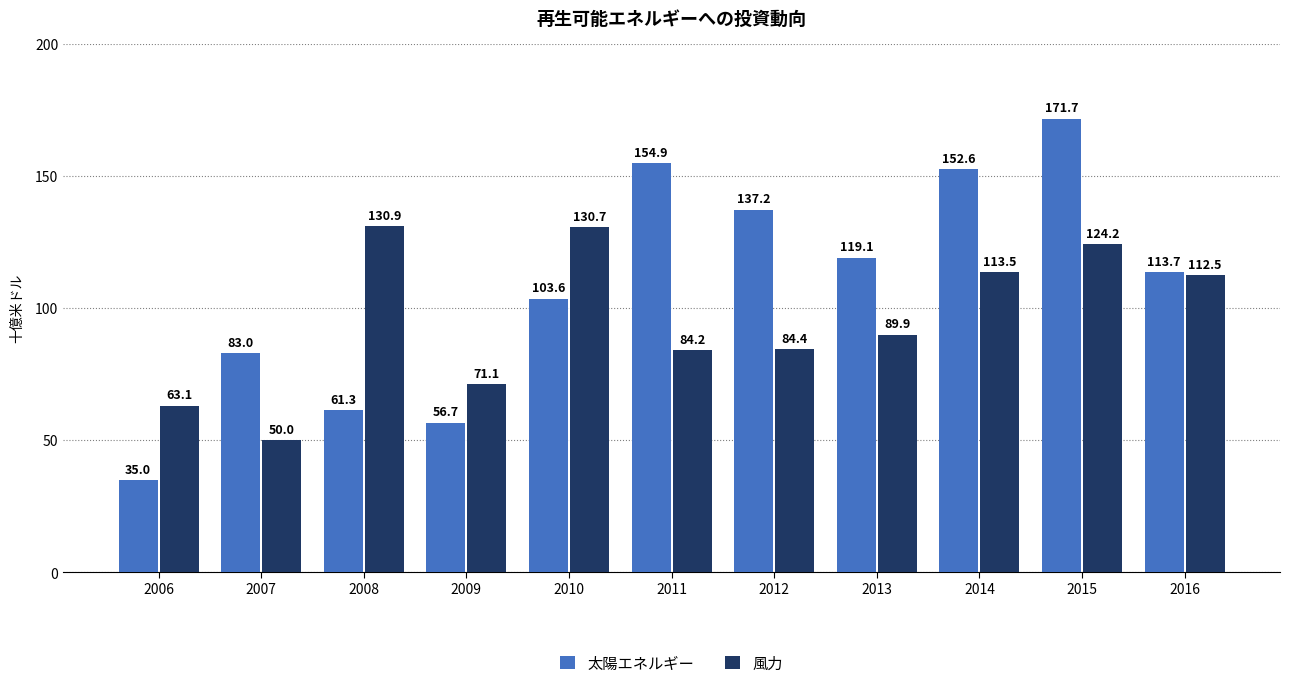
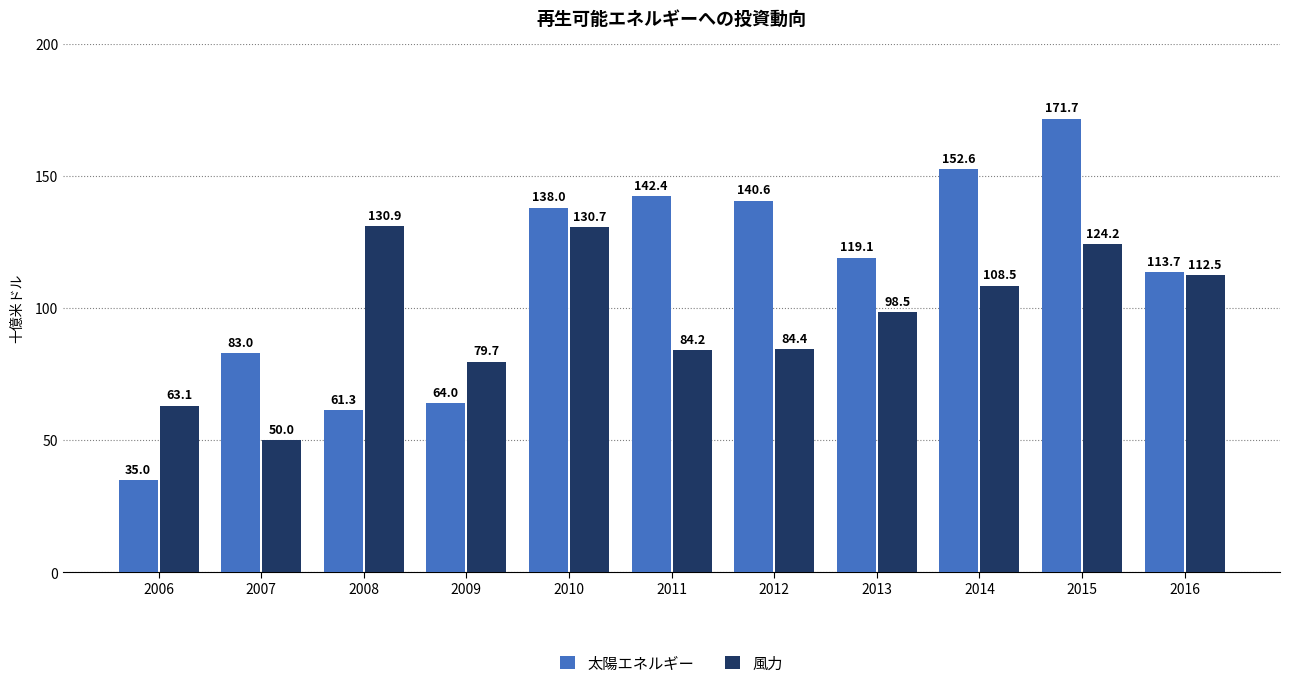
太陽エネルギー, 2009: 56.7 -> 64.0
風力, 2009: 71.1 -> 79.7
太陽エネルギー, 2010: 103.6 -> 138.0
太陽エネルギー, 2011: 154.9 -> 142.4
太陽エネルギー, 2012: 137.2 -> 140.6
風力, 2013: 89.9 -> 98.5
風力, 2014: 113.5 -> 108.5
